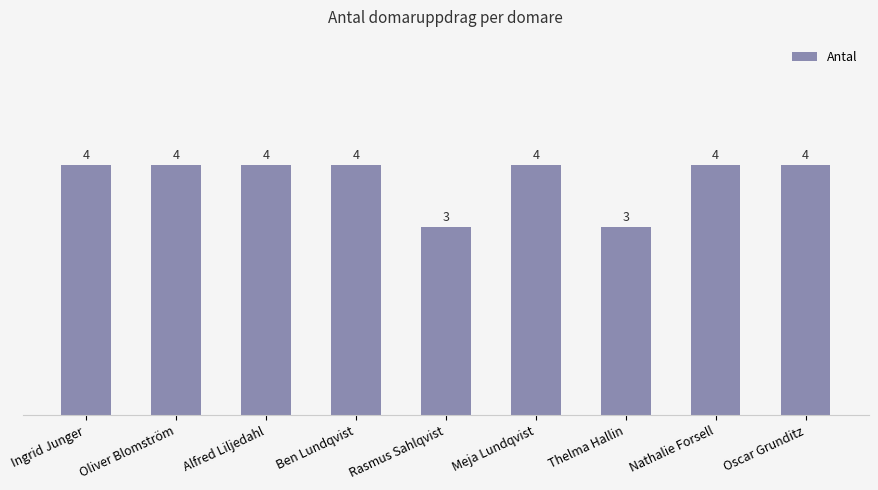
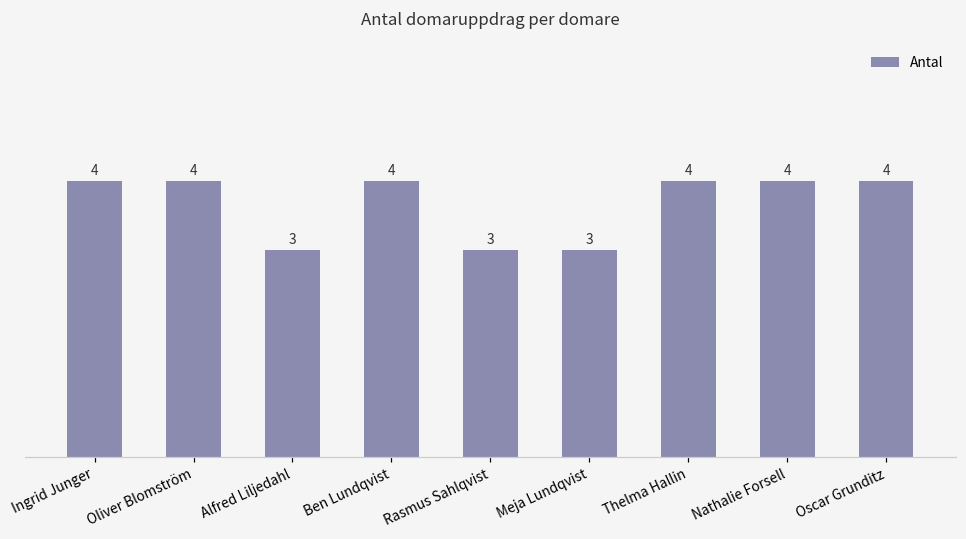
Alfred Liljedahl: 4 -> 3
Meja Lundqvist: 4 -> 3
Thelma Hallin: 3 -> 4
